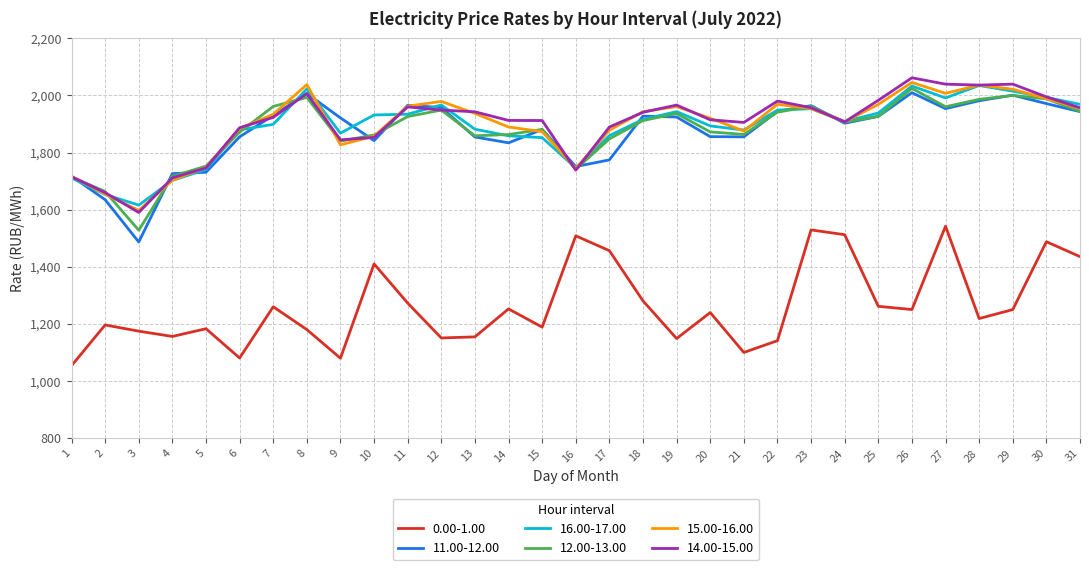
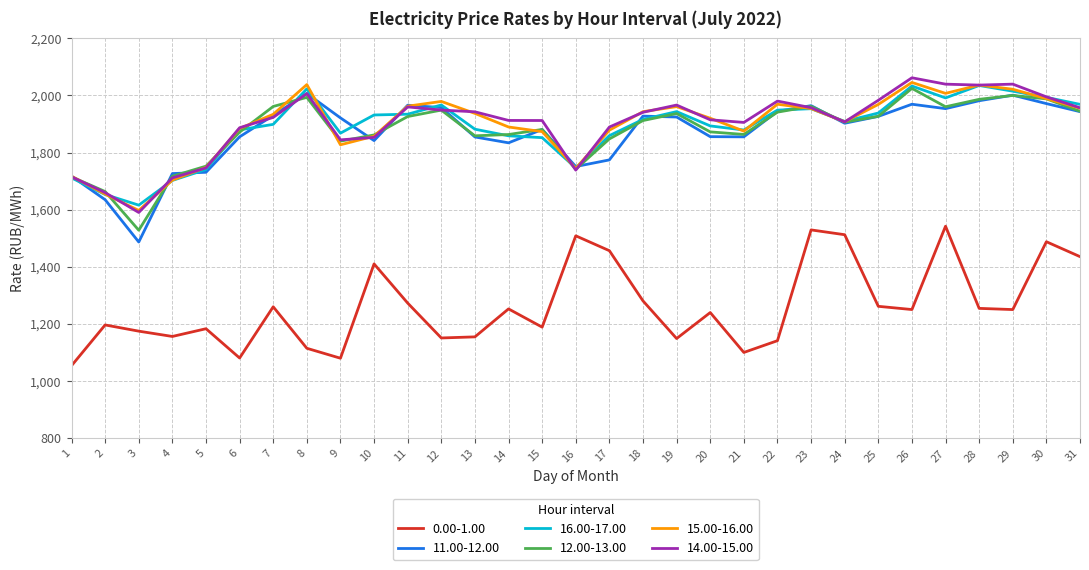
0.00-1.00, 8: 1,180 -> 1,110
11.00-12.00, 26: 2,010 -> 1,970
0.00-1.00, 28: 1,220 -> 1,250
